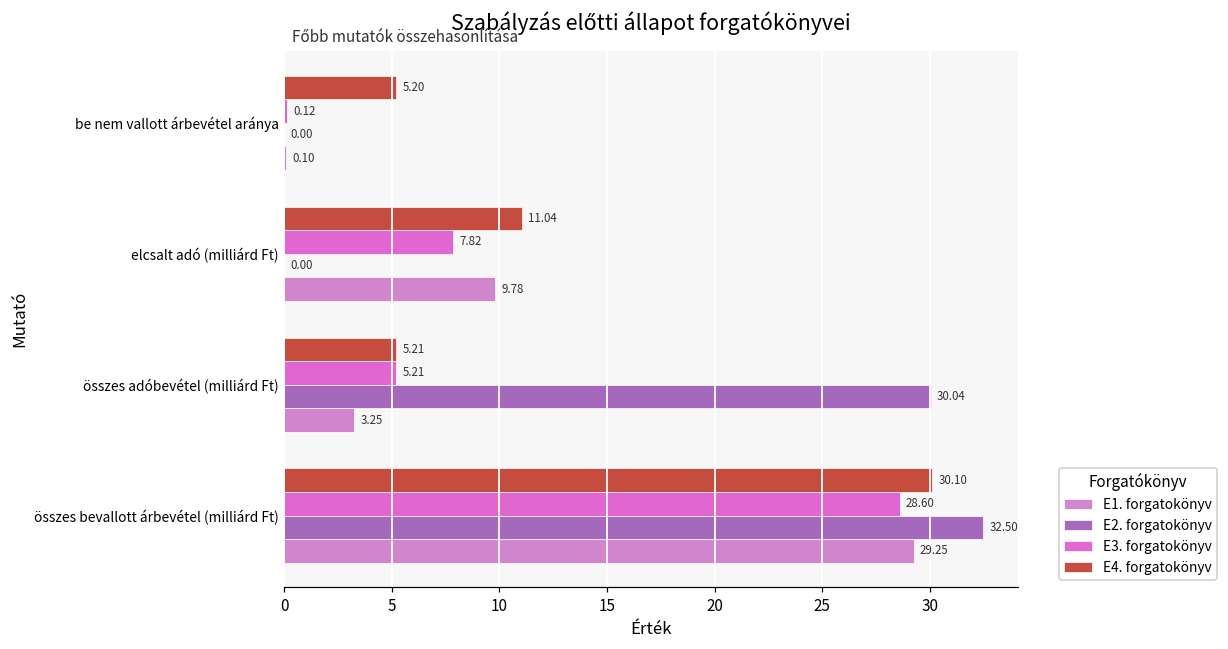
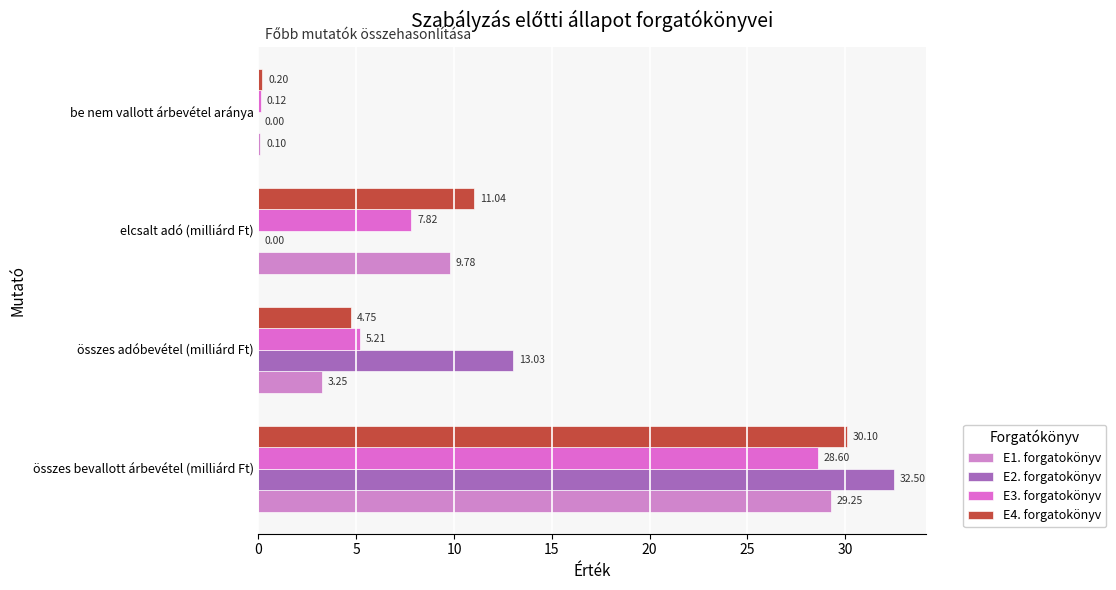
E4. forgatokönyv, be nem vallott árbevétel aránya: 5.20 -> 0.20
E4. forgatokönyv, összes adóbevétel (milliárd Ft): 5.21 -> 4.75
E2. forgatokönyv, összes adóbevétel (milliárd Ft): 30.04 -> 13.03
